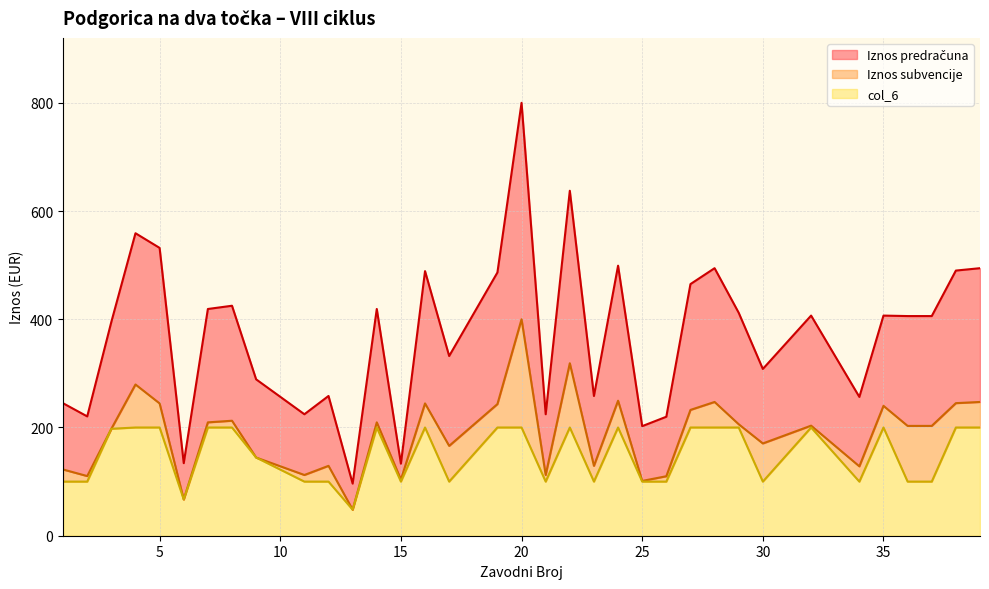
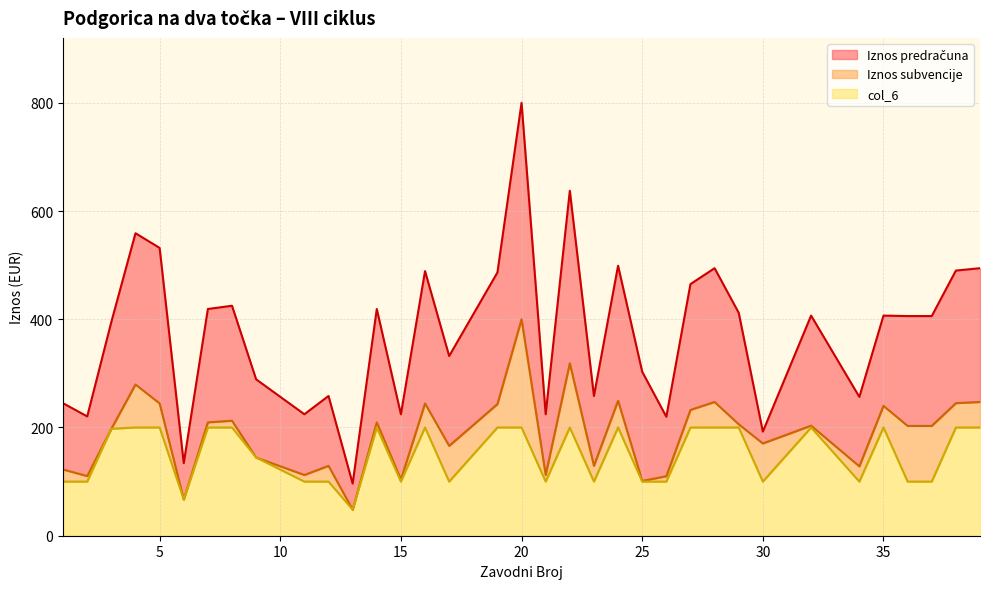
Iznos predračuna, 15: 130 -> 220
Iznos predračuna, 25: 200 -> 300
Iznos predračuna, 30: 310 -> 190
